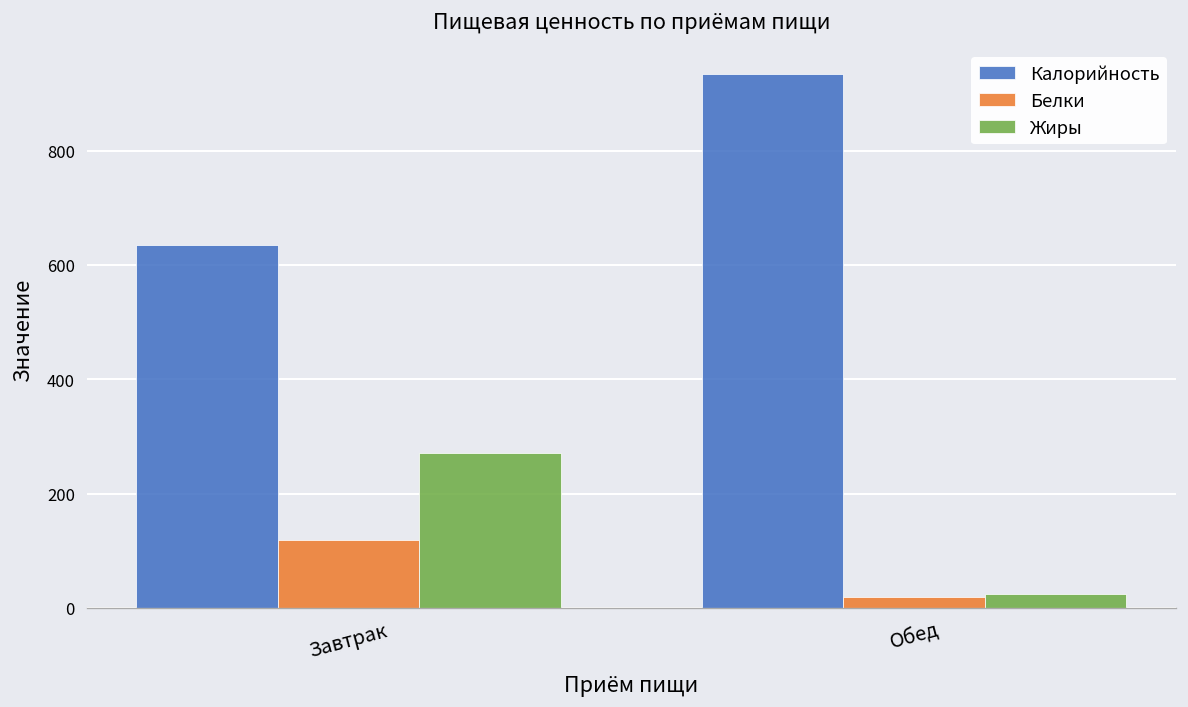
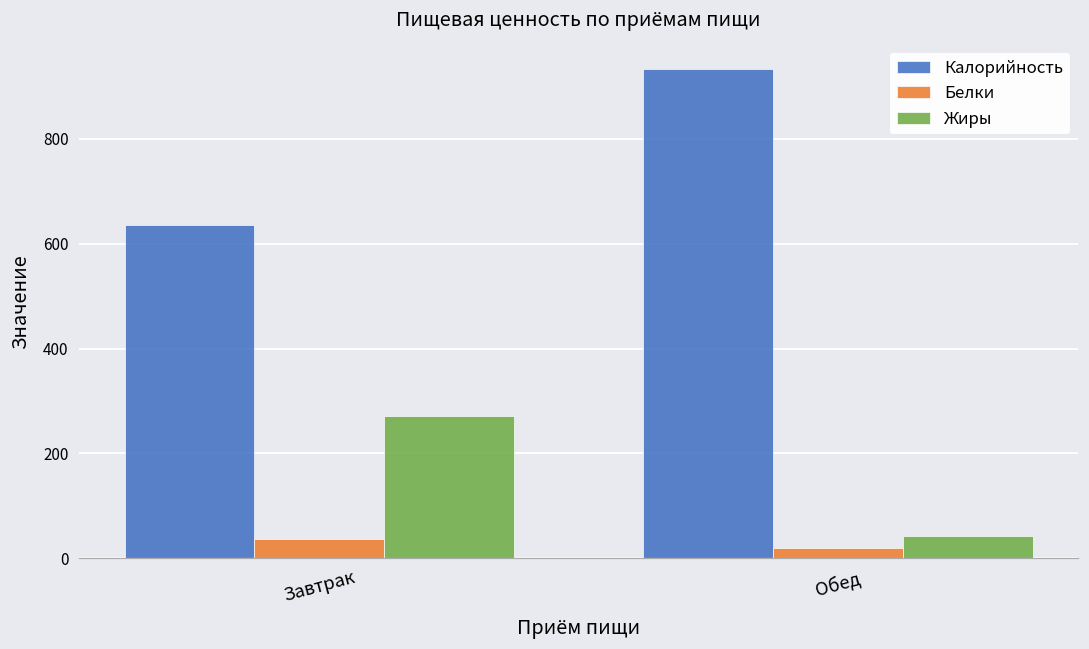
Белки, Завтрак: 120 -> 40
Жиры, Обед: 20 -> 40
